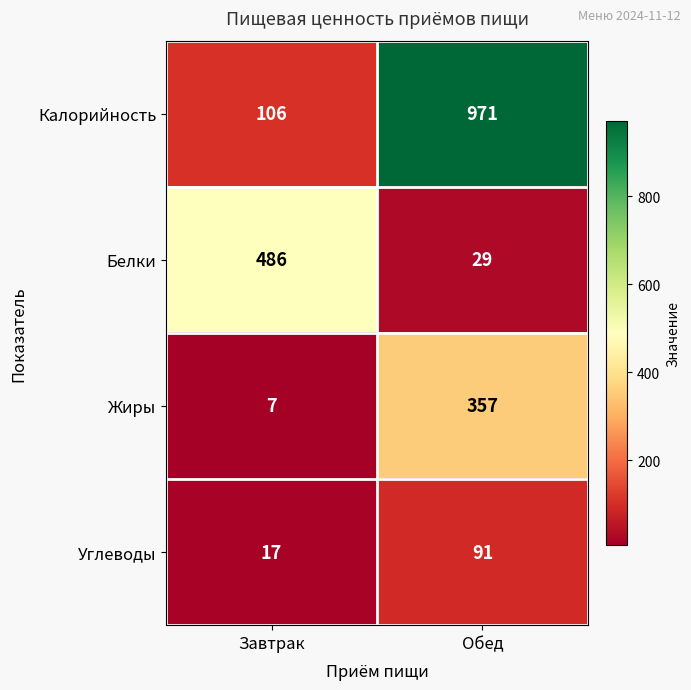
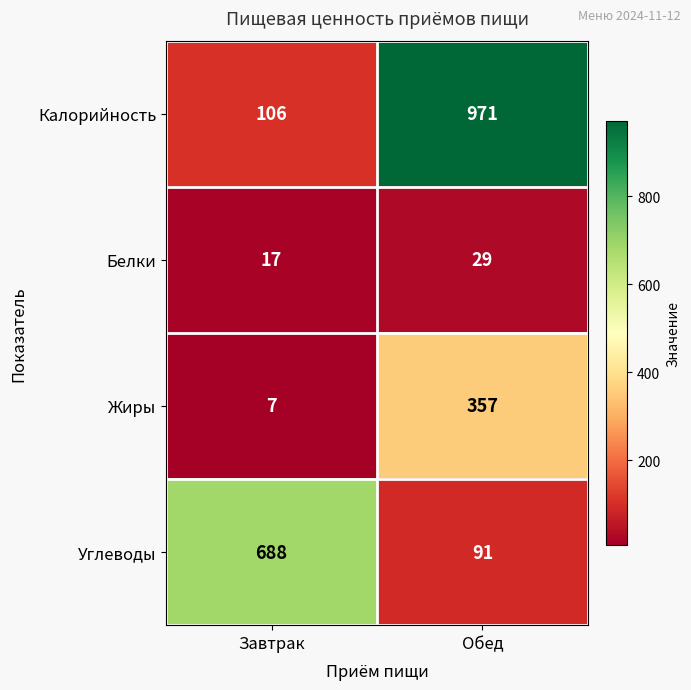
Белки, Завтрак: 486 -> 17
Углеводы, Завтрак: 17 -> 688
